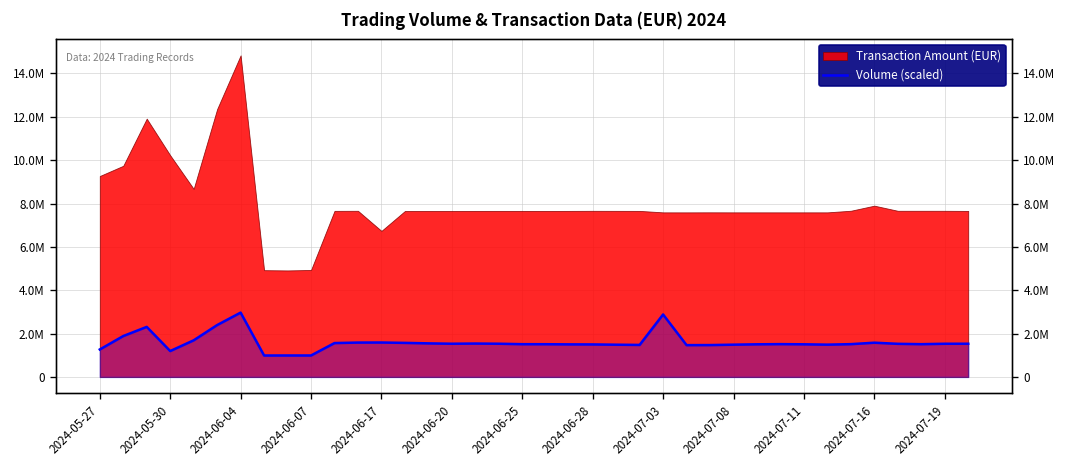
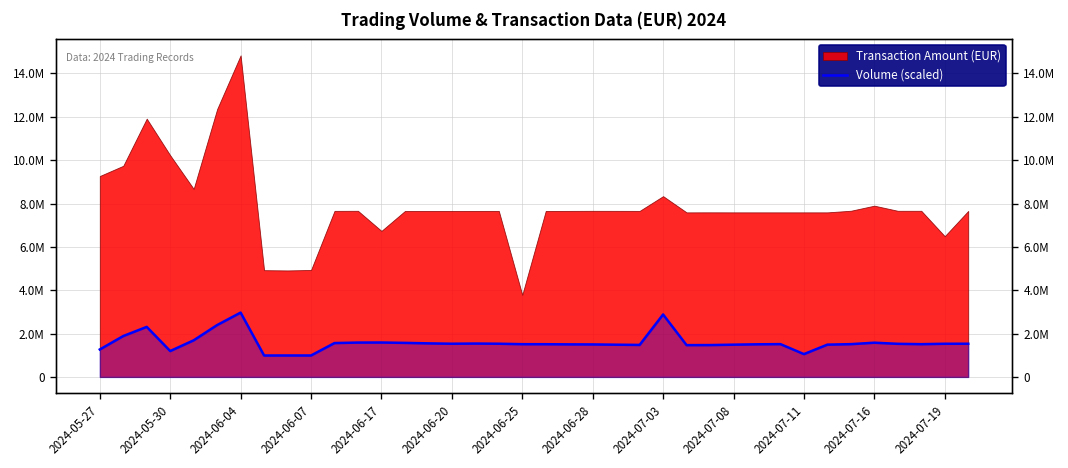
Transaction Amount (EUR), 2024-06-25: 7700000 -> 3800000
Transaction Amount (EUR), 2024-07-03: 7600000 -> 8300000
Volume (scaled), 2024-07-11: 1500000 -> 1100000
Transaction Amount (EUR), 2024-07-19: 7700000 -> 6500000
